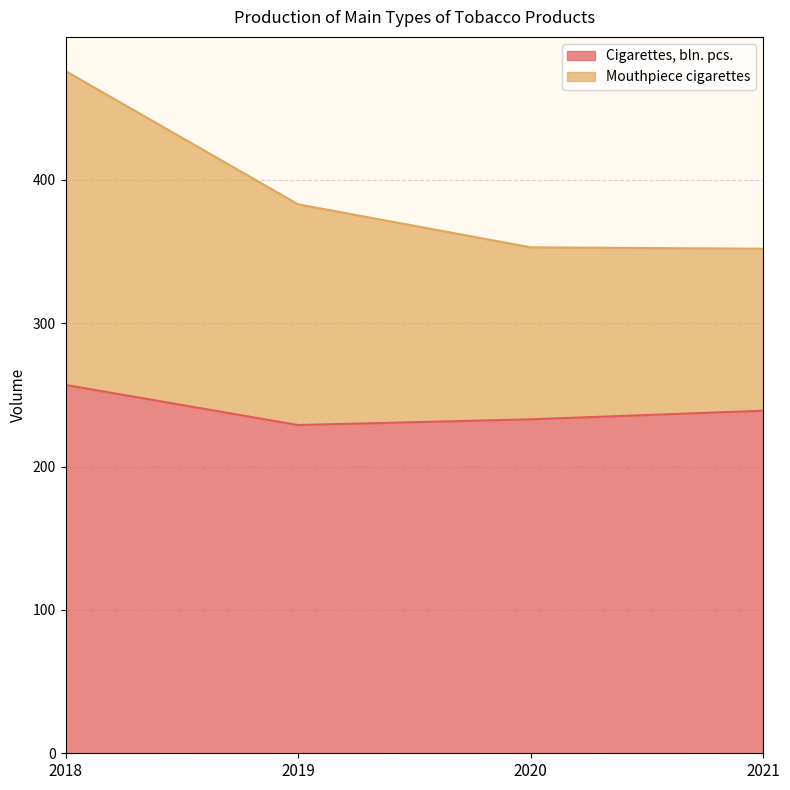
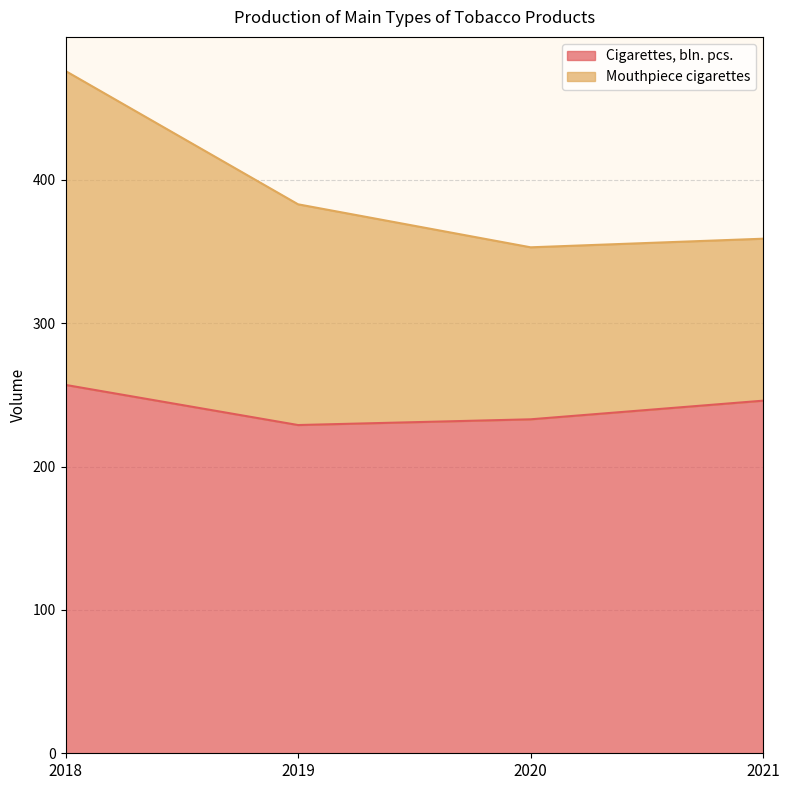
Cigarettes, bln. pcs., 2021: 239 -> 246
